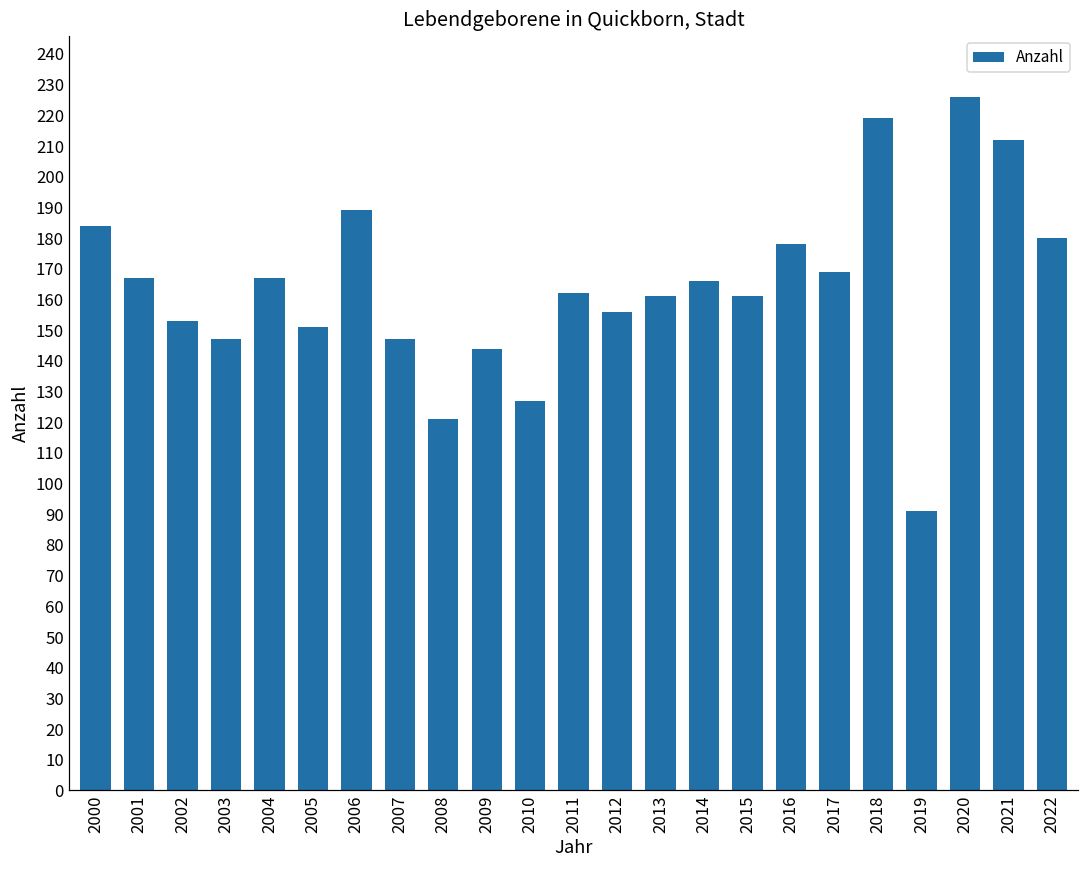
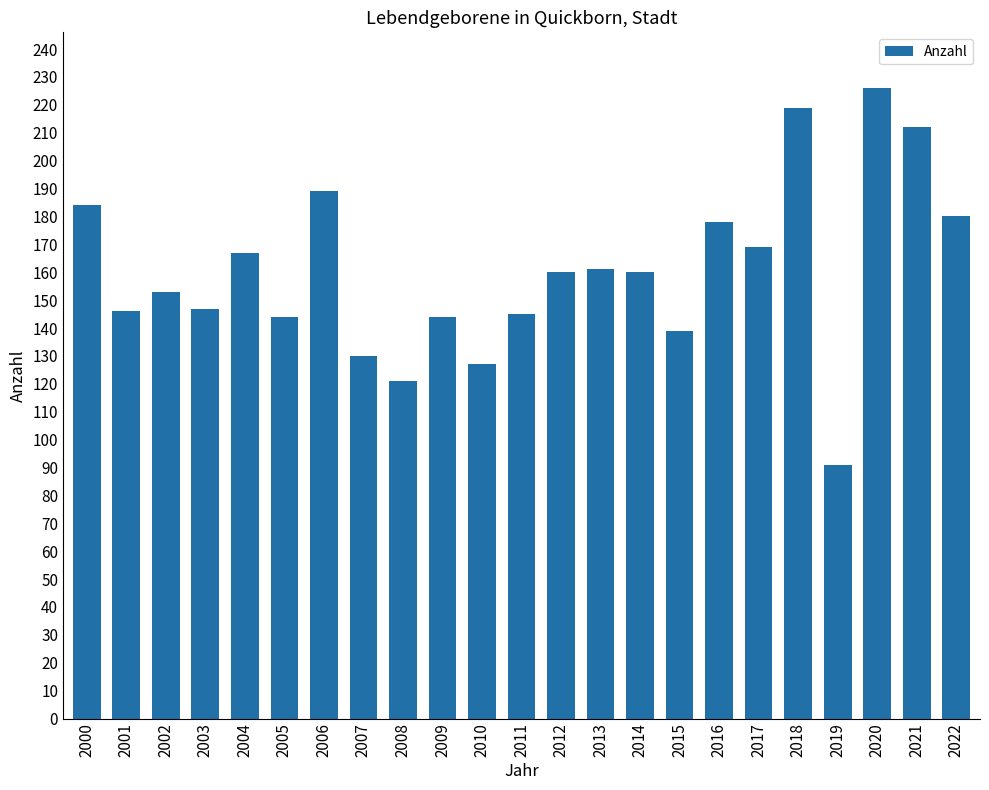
2001: 167 -> 146
2005: 151 -> 144
2007: 147 -> 130
2011: 162 -> 145
2012: 156 -> 160
2014: 166 -> 160
2015: 161 -> 139
